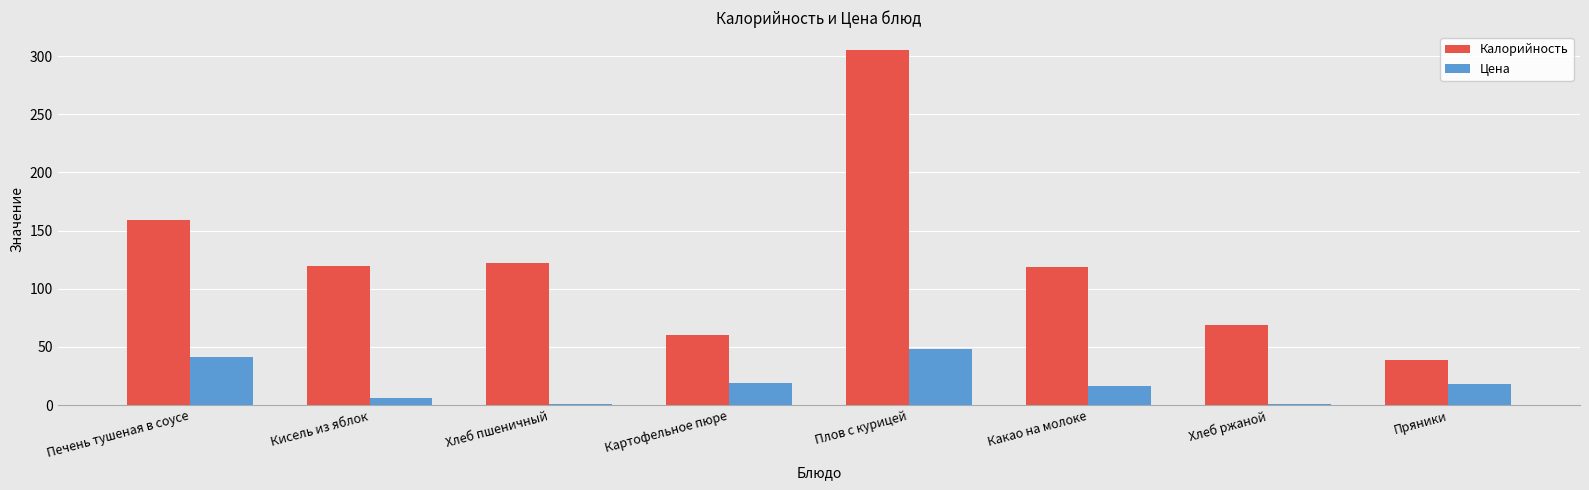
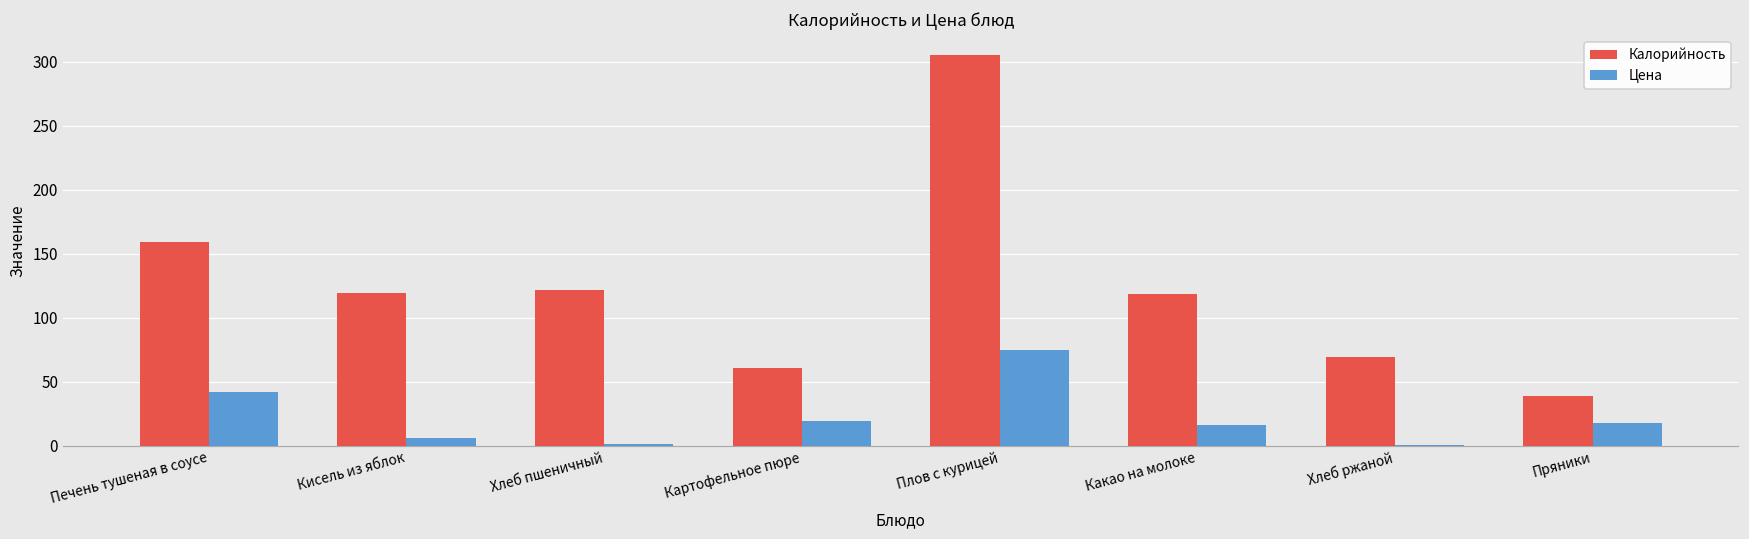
Цена, Плов с курицей: 48 -> 75
